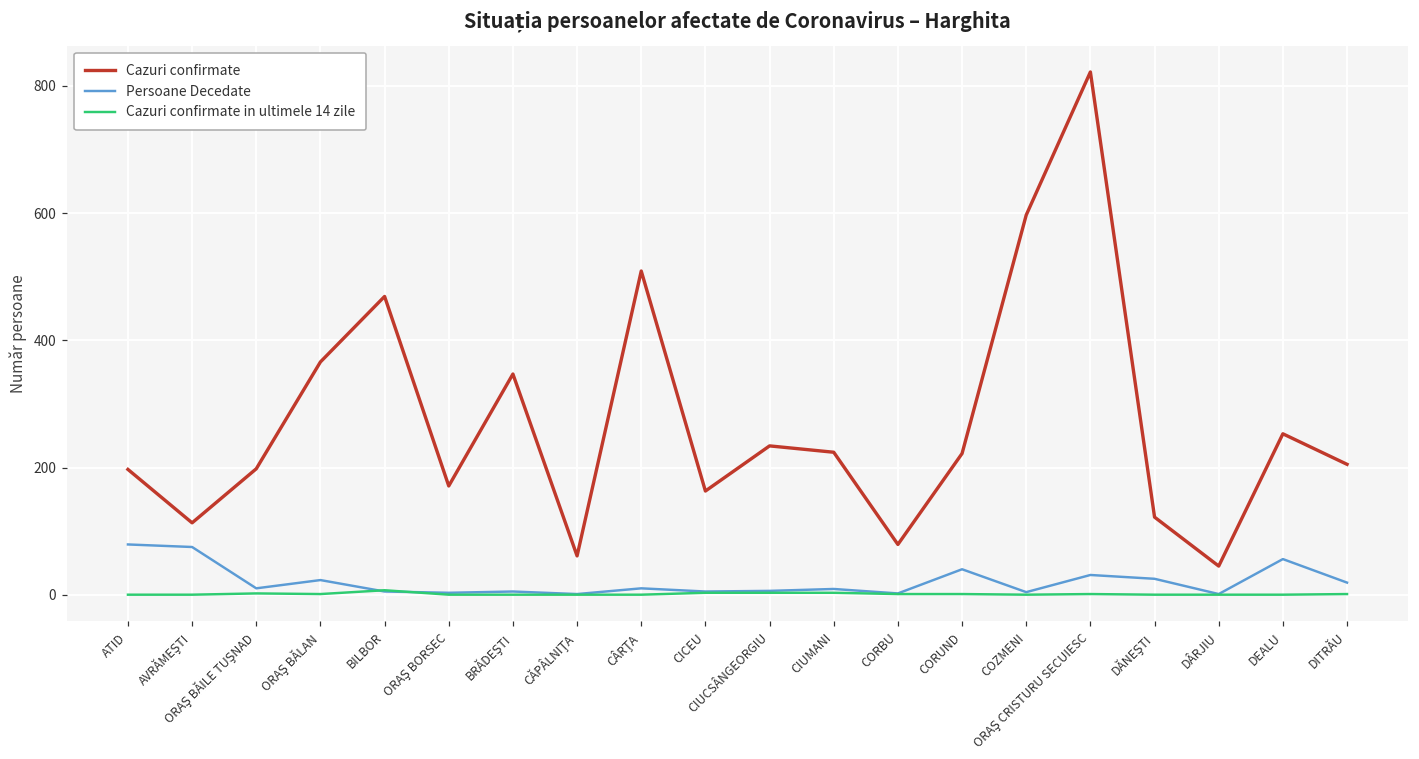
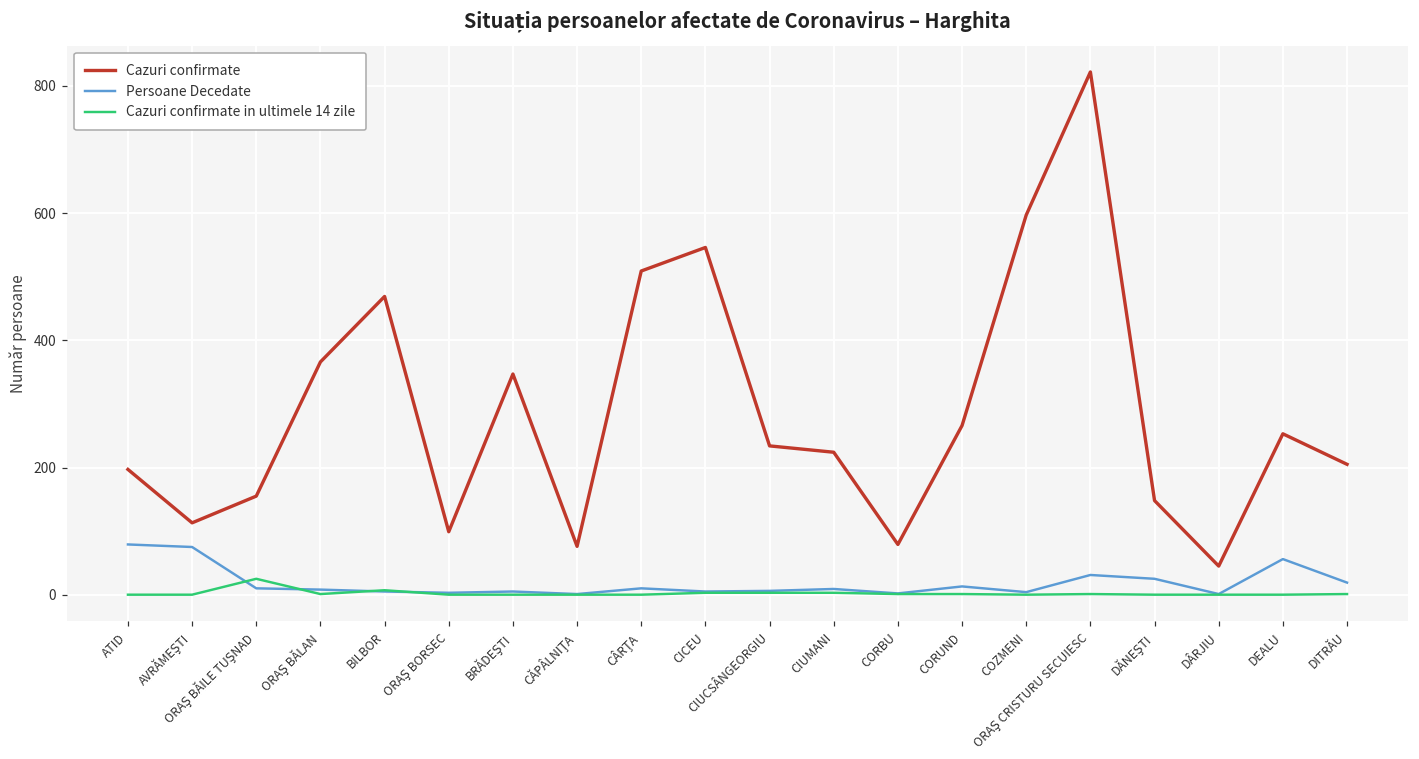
Cazuri confirmate, ORAŞ BĂILE TUŞNAD: 200 -> 160
Cazuri confirmate in ultimele 14 zile, ORAŞ BĂILE TUŞNAD: 0 -> 30
Persoane Decedate, ORAŞ BĂLAN: 20 -> 10
Cazuri confirmate, ORAŞ BORSEC: 170 -> 100
Cazuri confirmate, CĂPÂLNIŢA: 60 -> 80
Cazuri confirmate, CICEU: 160 -> 550
Cazuri confirmate, CORUND: 220 -> 270
Persoane Decedate, CORUND: 40 -> 10
Cazuri confirmate, DĂNEŞTI: 120 -> 150
